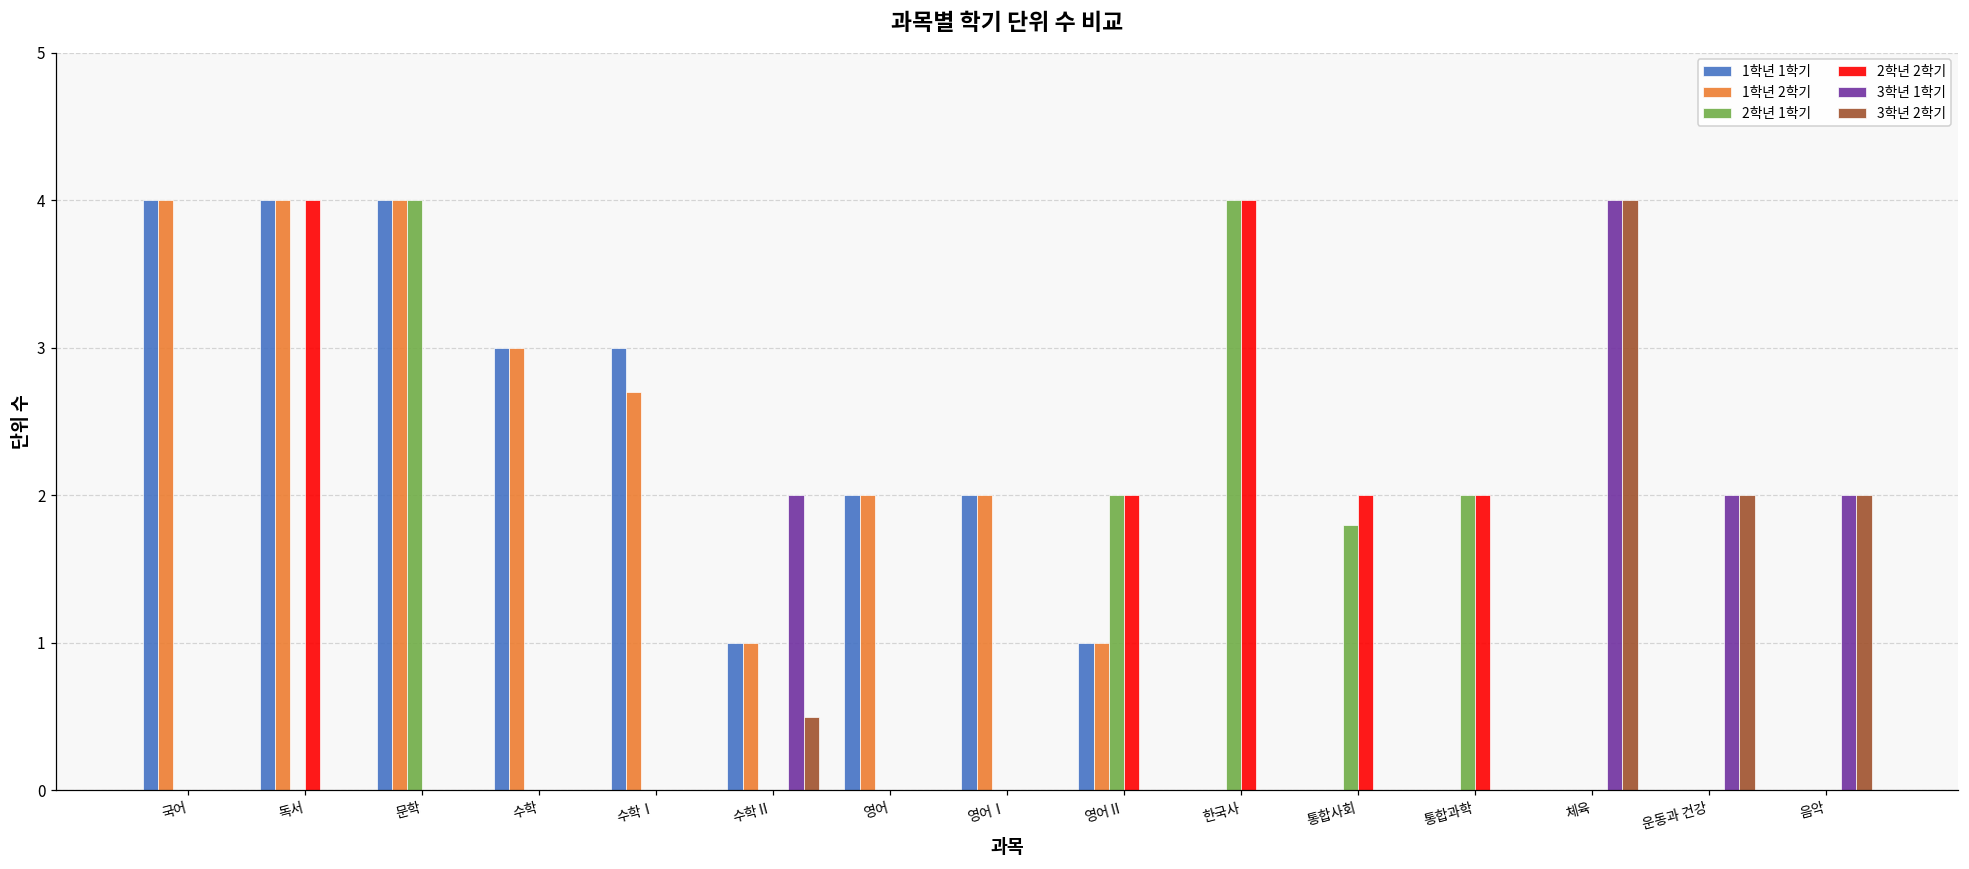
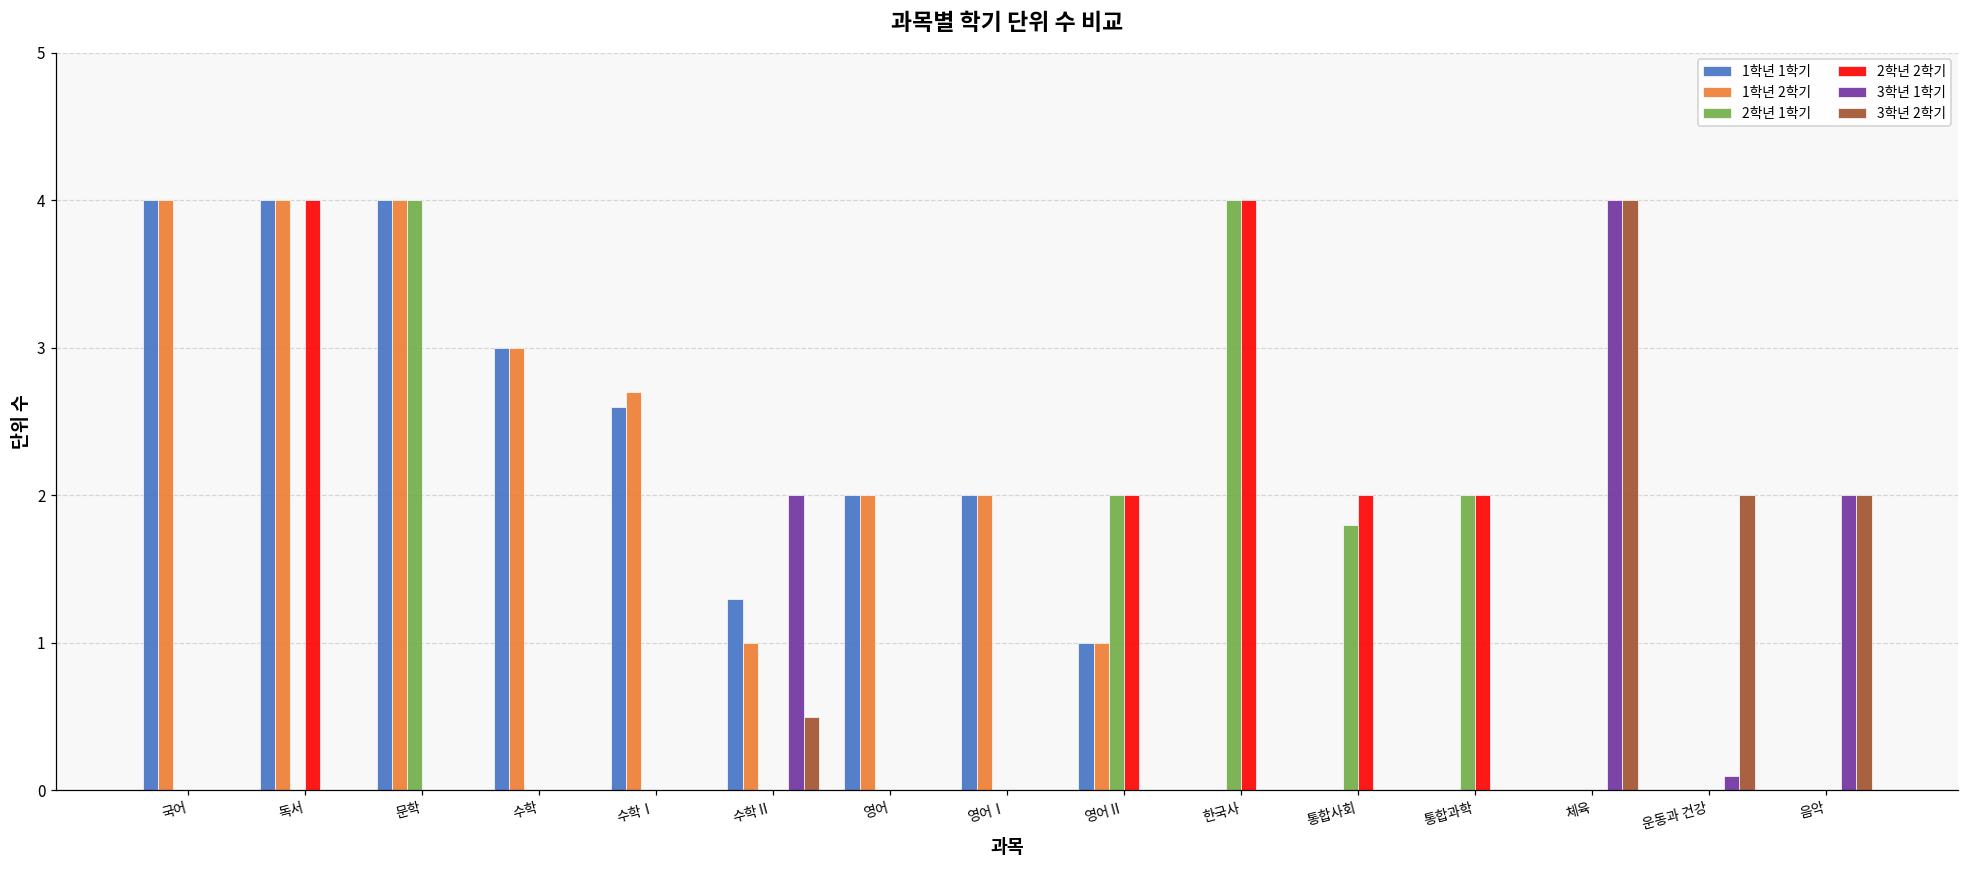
1학년 1학기, 수학Ⅰ: 3.0 -> 2.6
1학년 1학기, 수학Ⅱ: 1.0 -> 1.3
3학년 1학기, 운동과 건강: 2.0 -> 0.1
